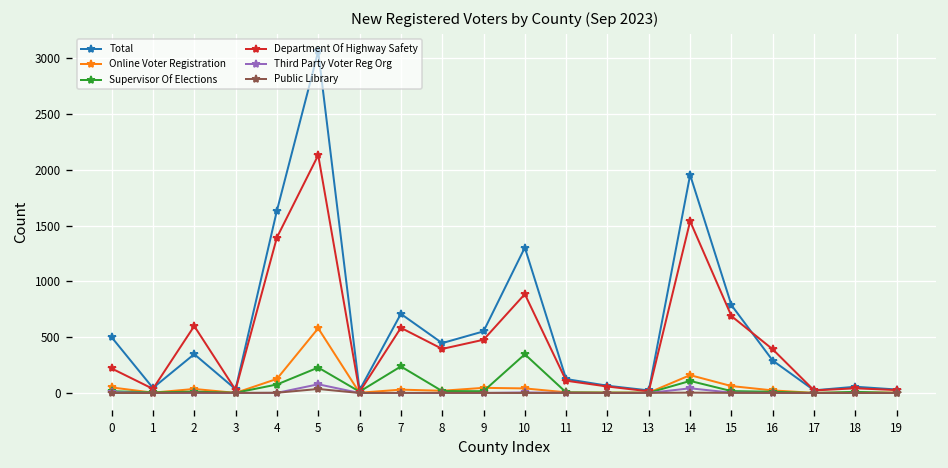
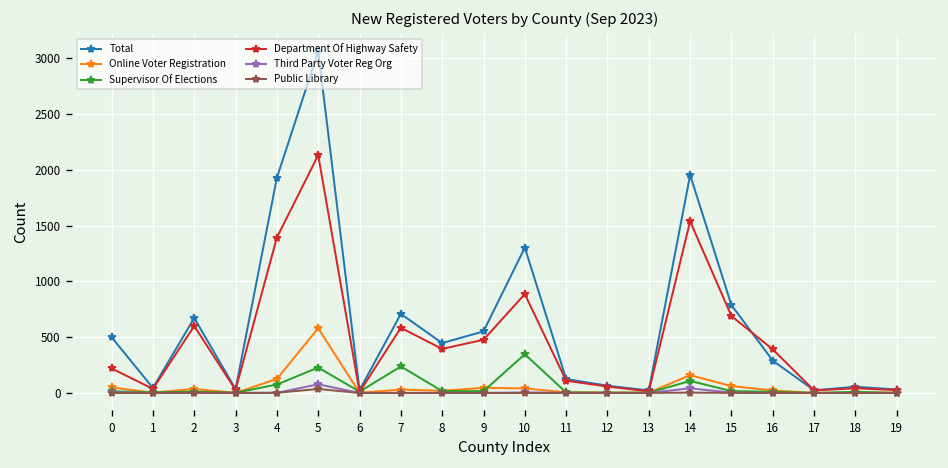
Total, 2: 300 -> 700
Total, 4: 1600 -> 1900
